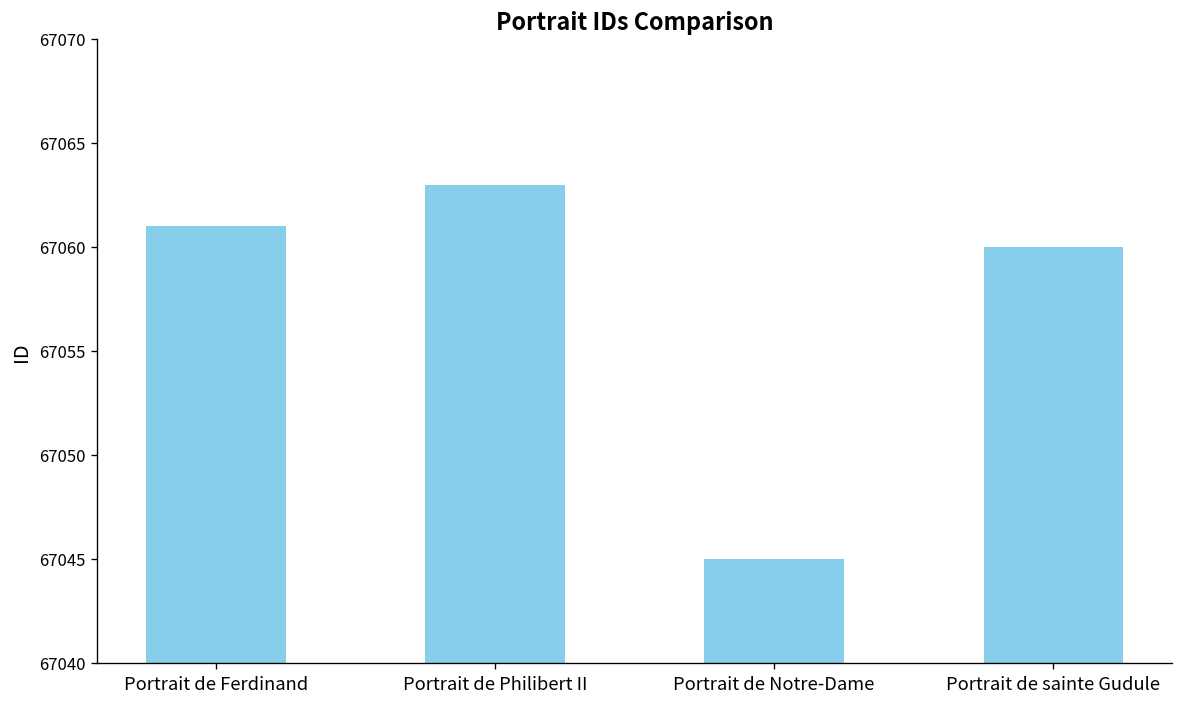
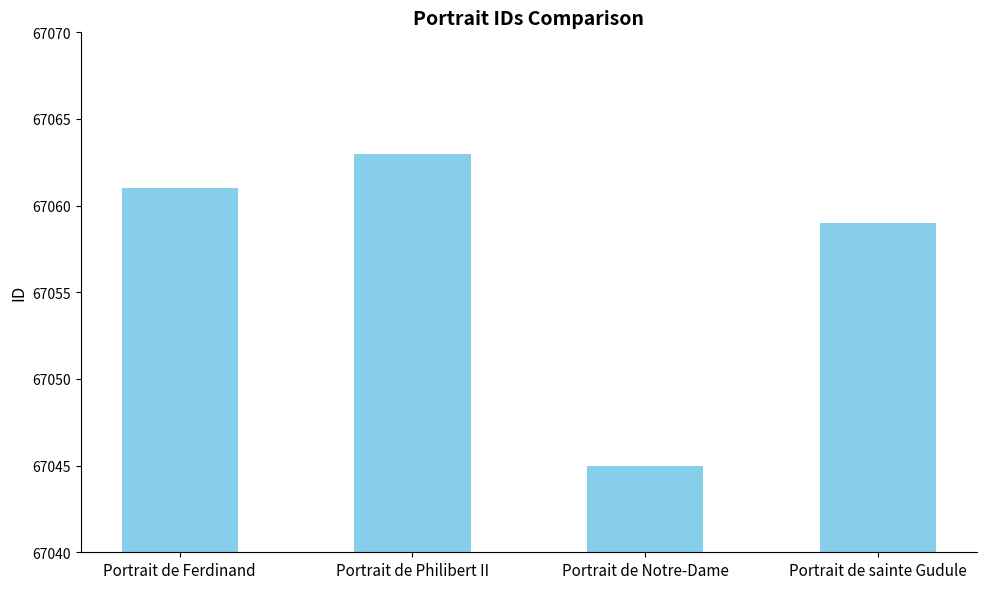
Portrait de sainte Gudule: 67060 -> 67059
